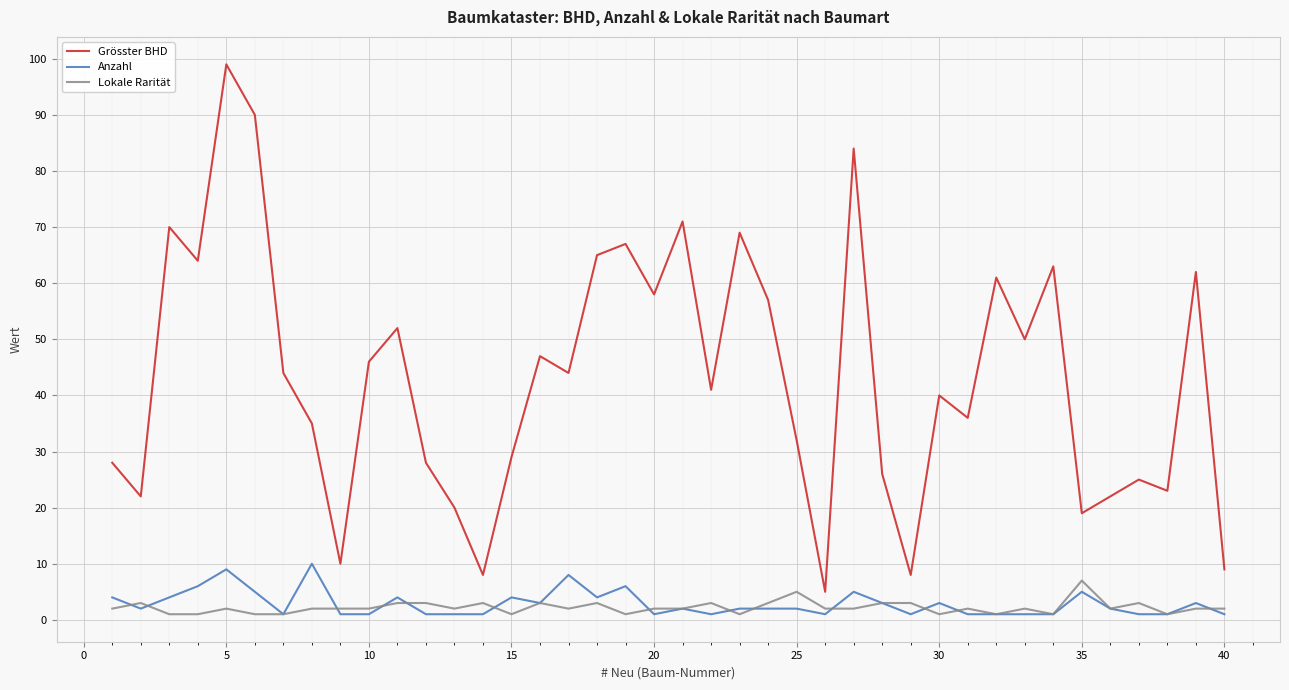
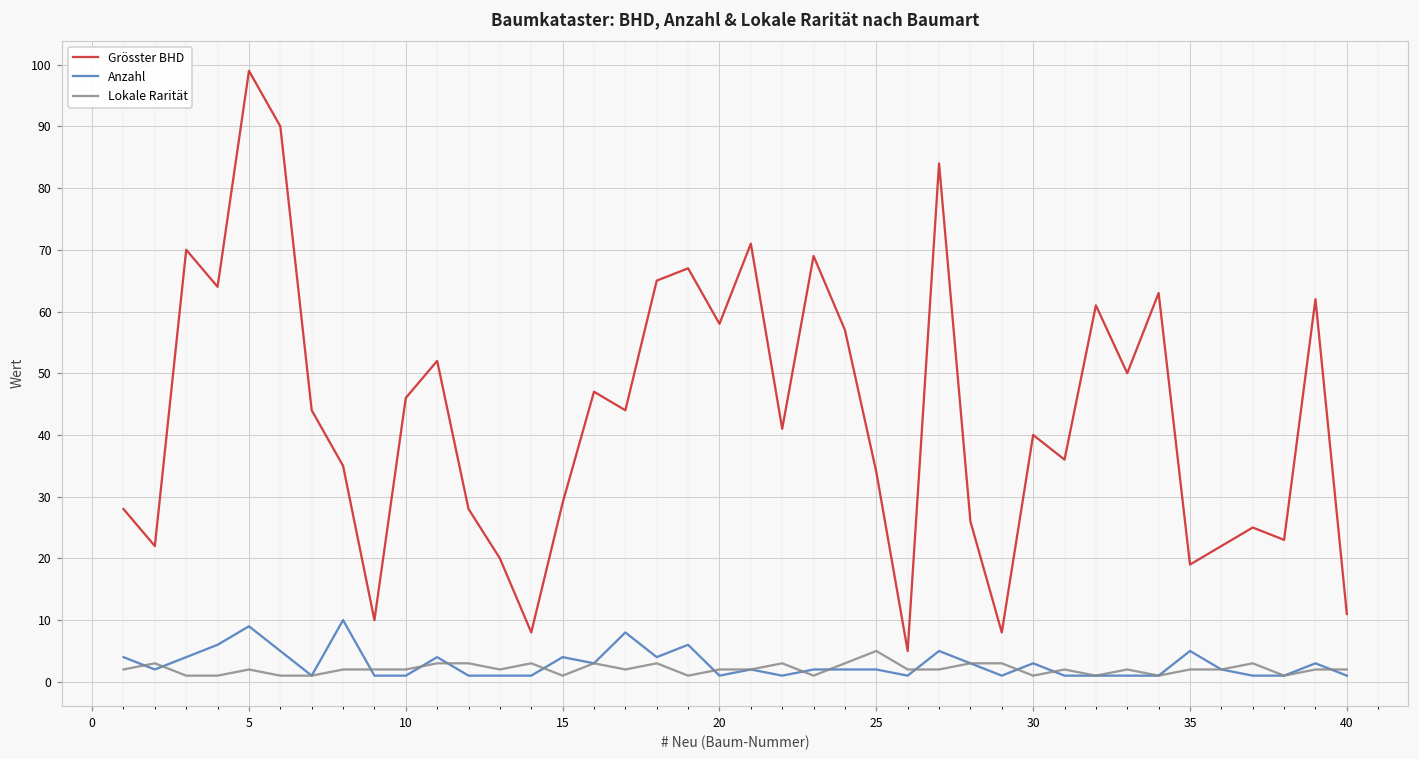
Grösster BHD, 25: 32 -> 34
Lokale Rarität, 35: 7 -> 2
Grösster BHD, 40: 9 -> 11
